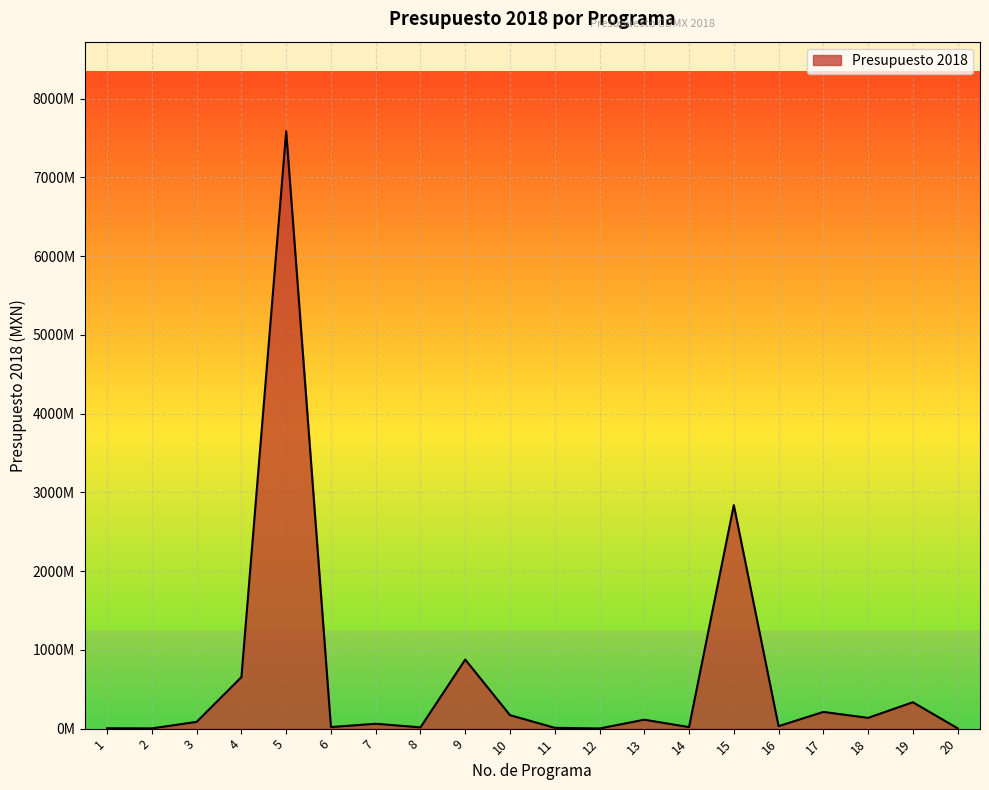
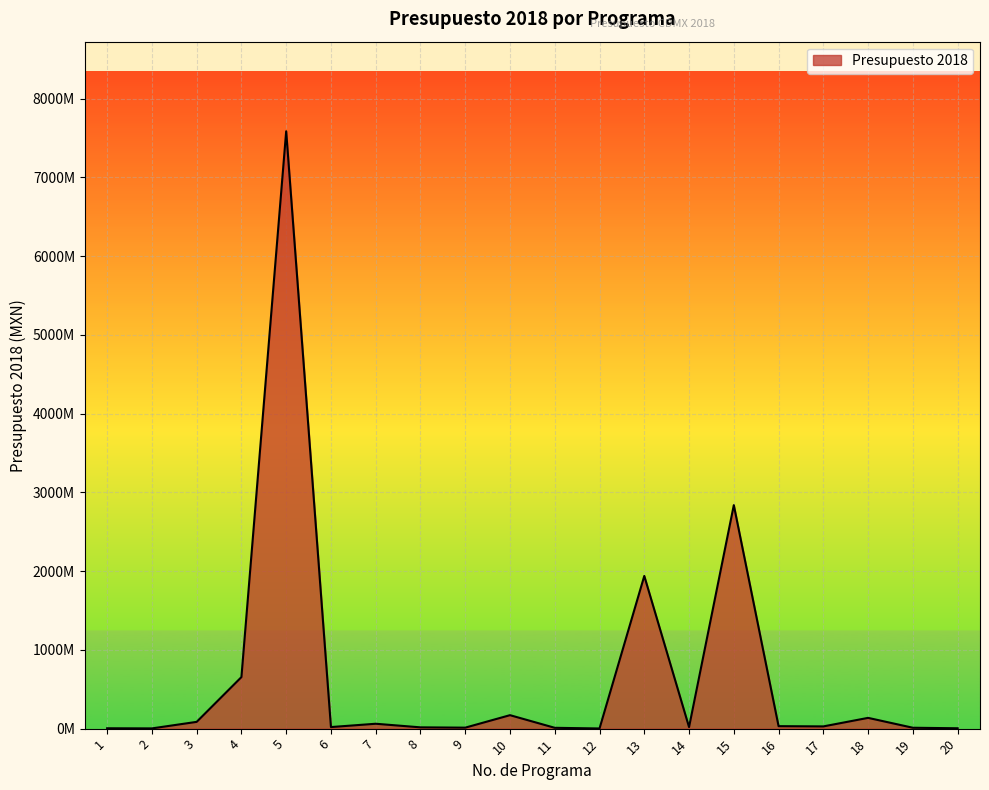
9: 900000000 -> 0
13: 100000000 -> 1900000000
17: 200000000 -> 0
19: 300000000 -> 0
